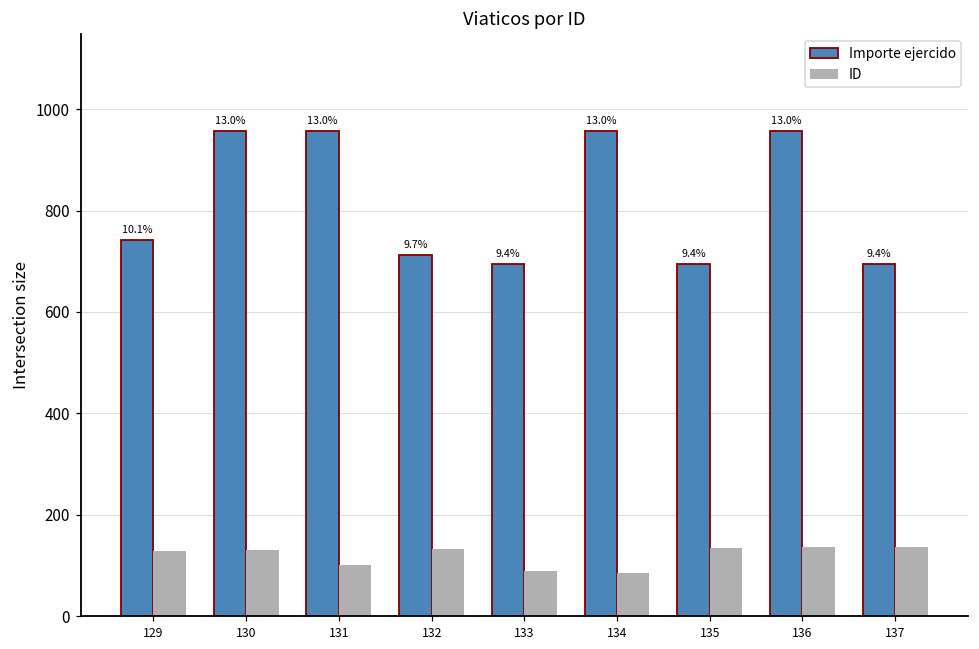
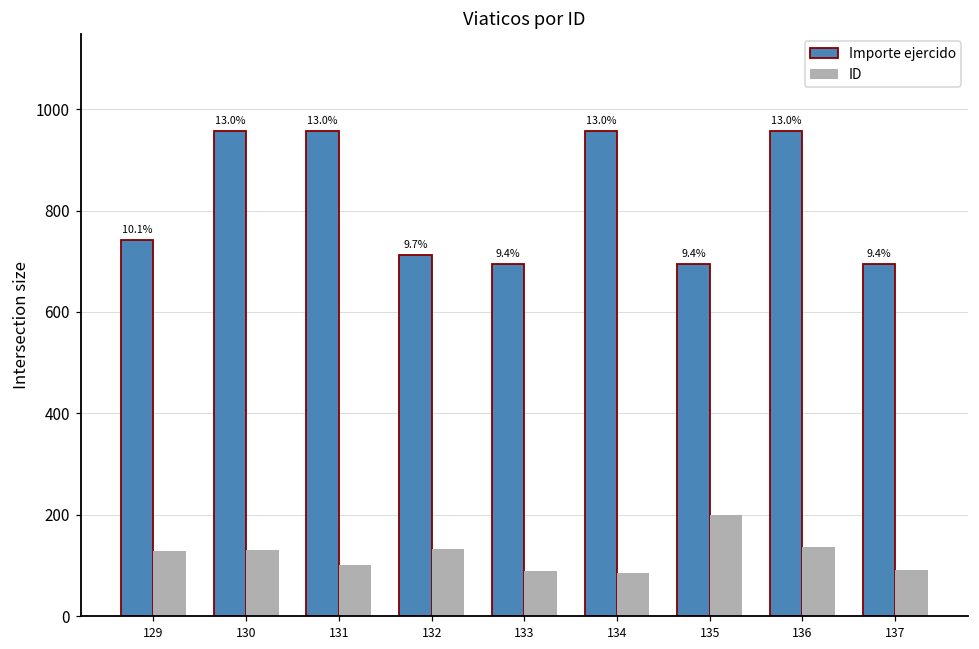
ID, 135: 140 -> 200
ID, 137: 140 -> 90
